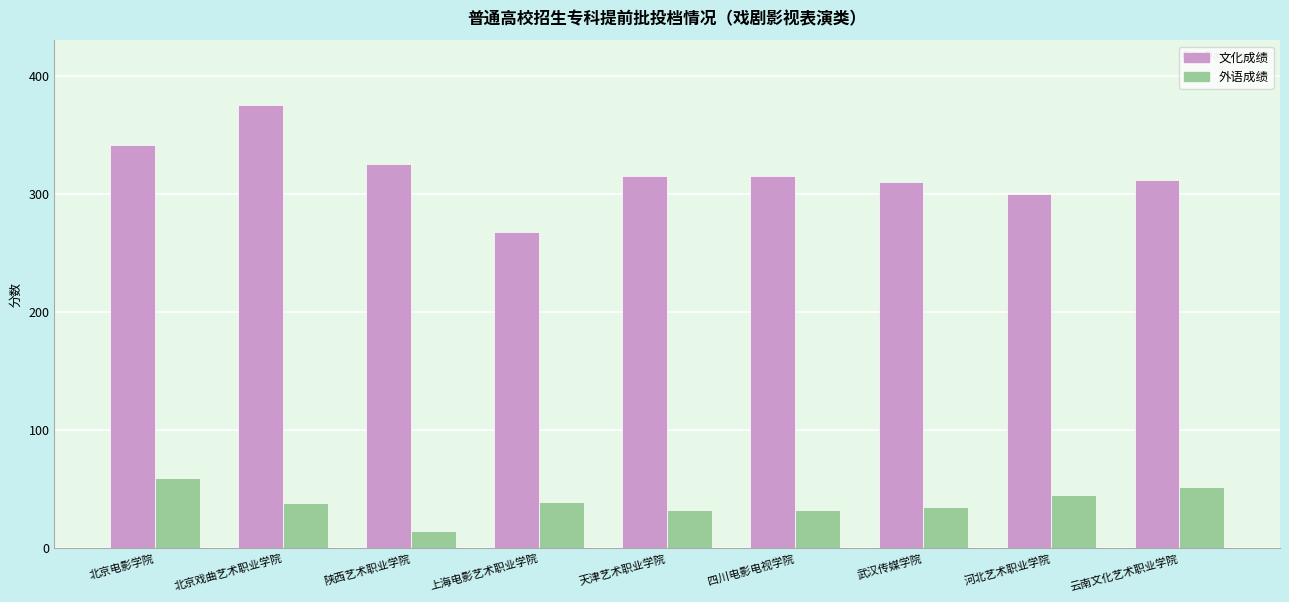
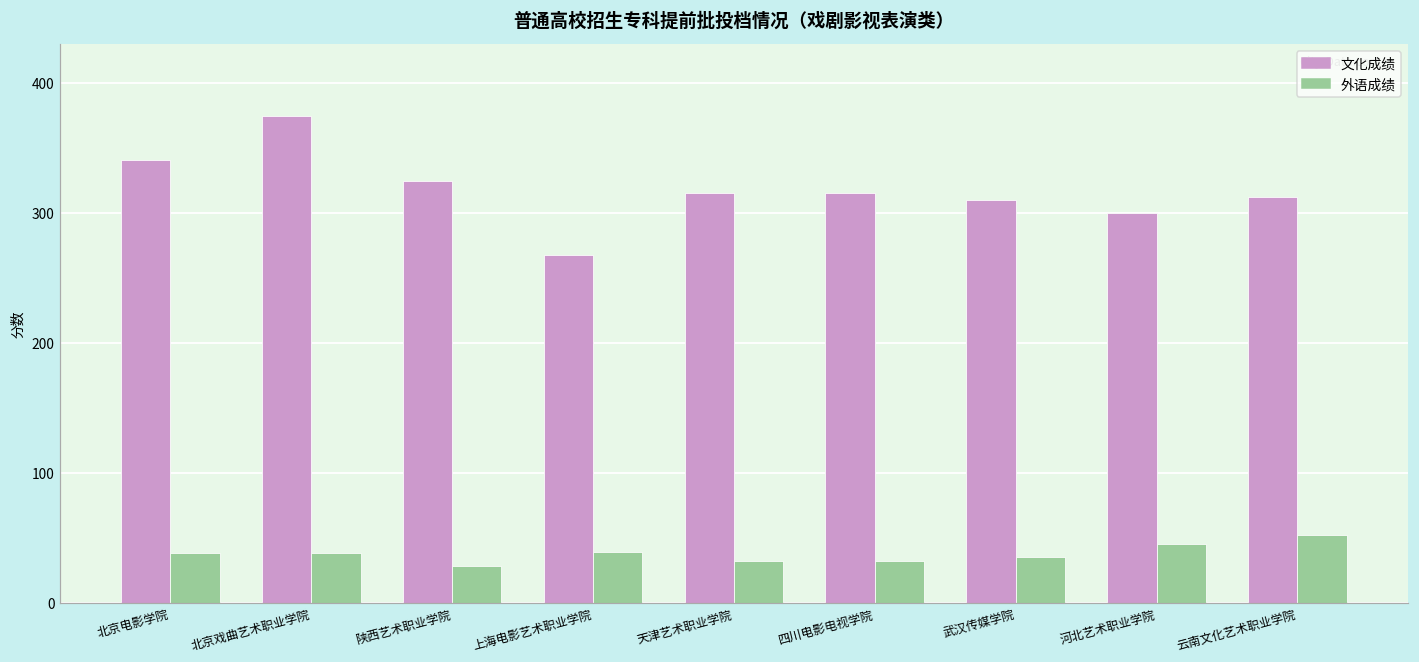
外语成绩, 北京电影学院: 59 -> 38
外语成绩, 陕西艺术职业学院: 14 -> 28
